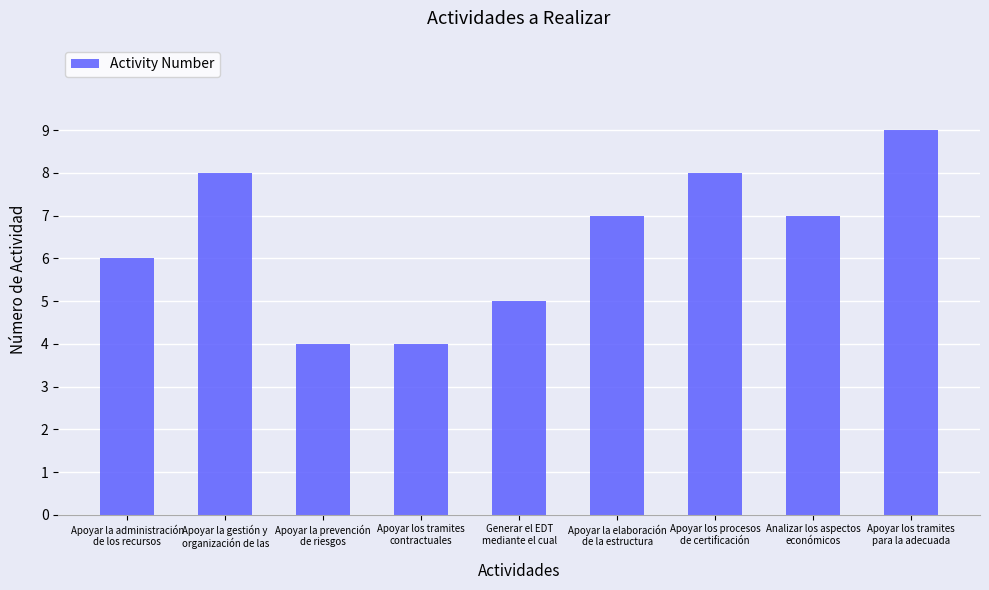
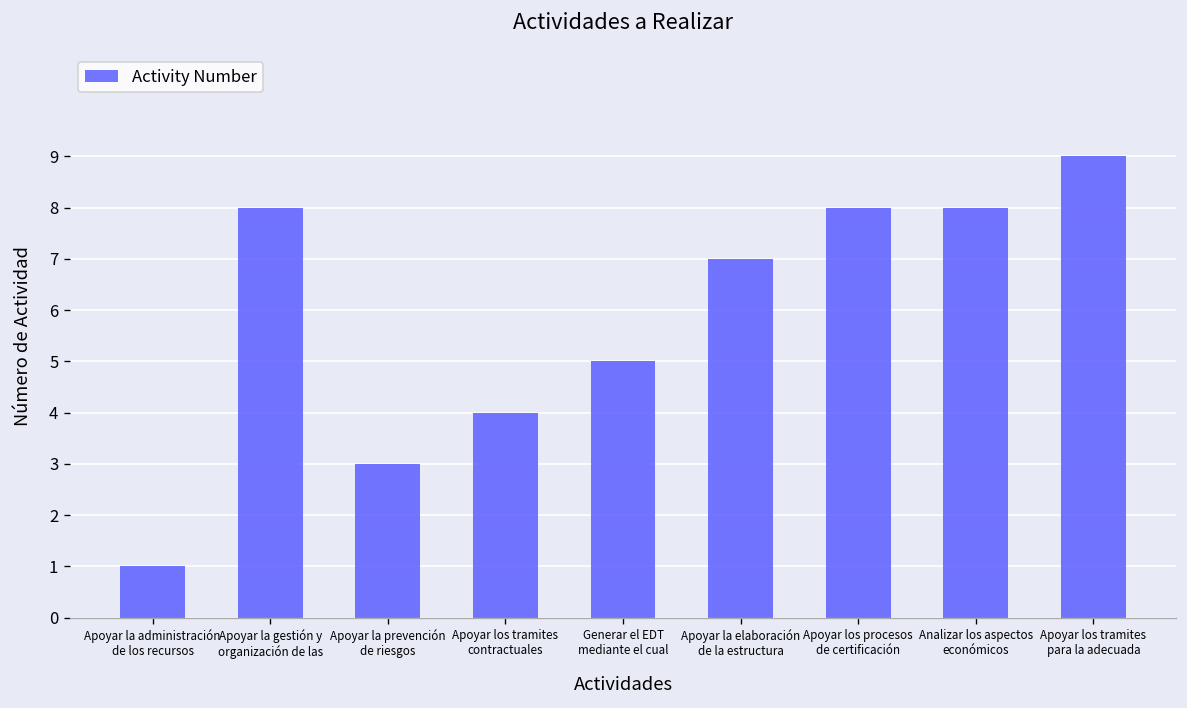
Apoyar la administración de los recursos: 6 -> 1
Apoyar la prevención de riesgos: 4 -> 3
Analizar los aspectos económicos: 7 -> 8
